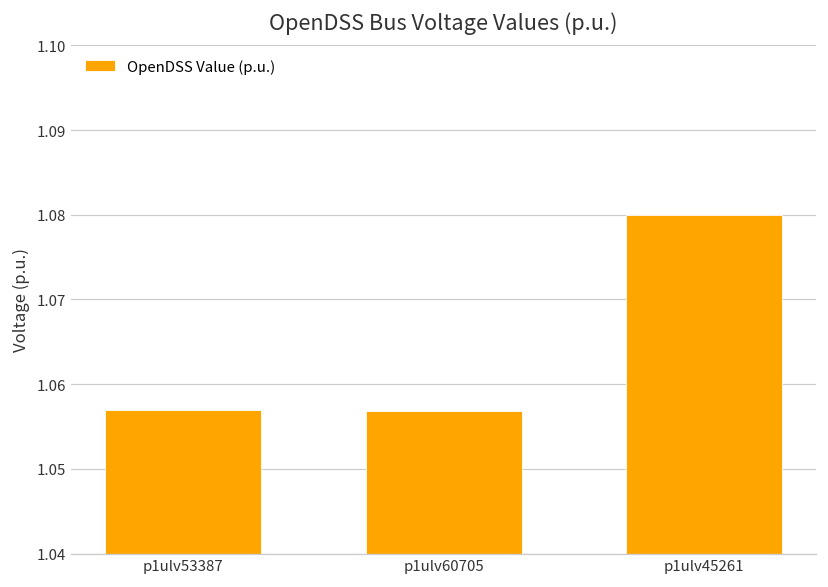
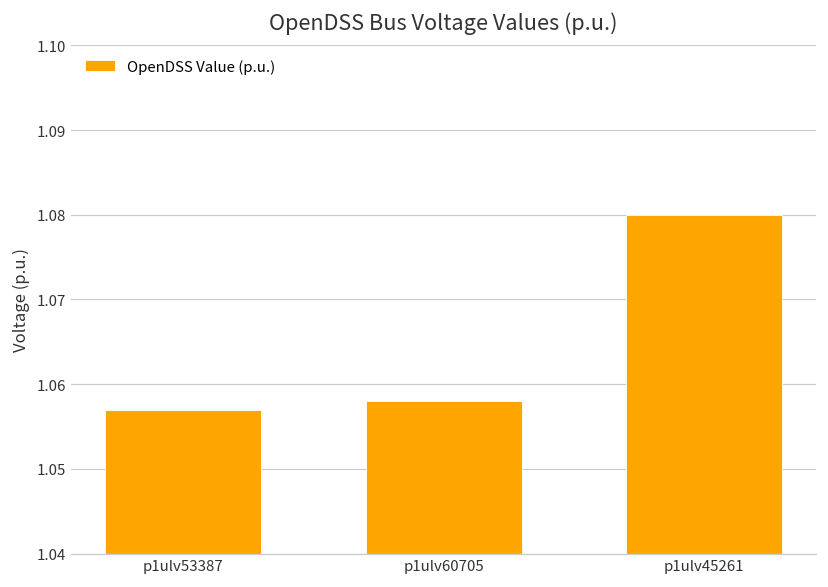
p1ulv60705: 1.057 -> 1.058
